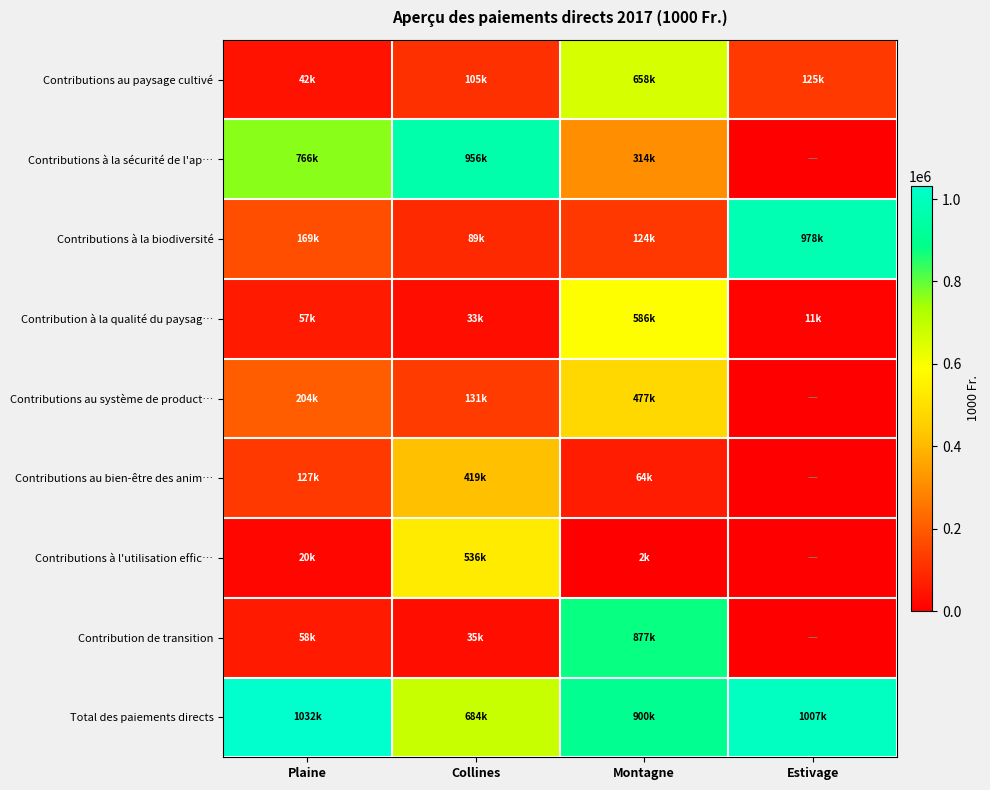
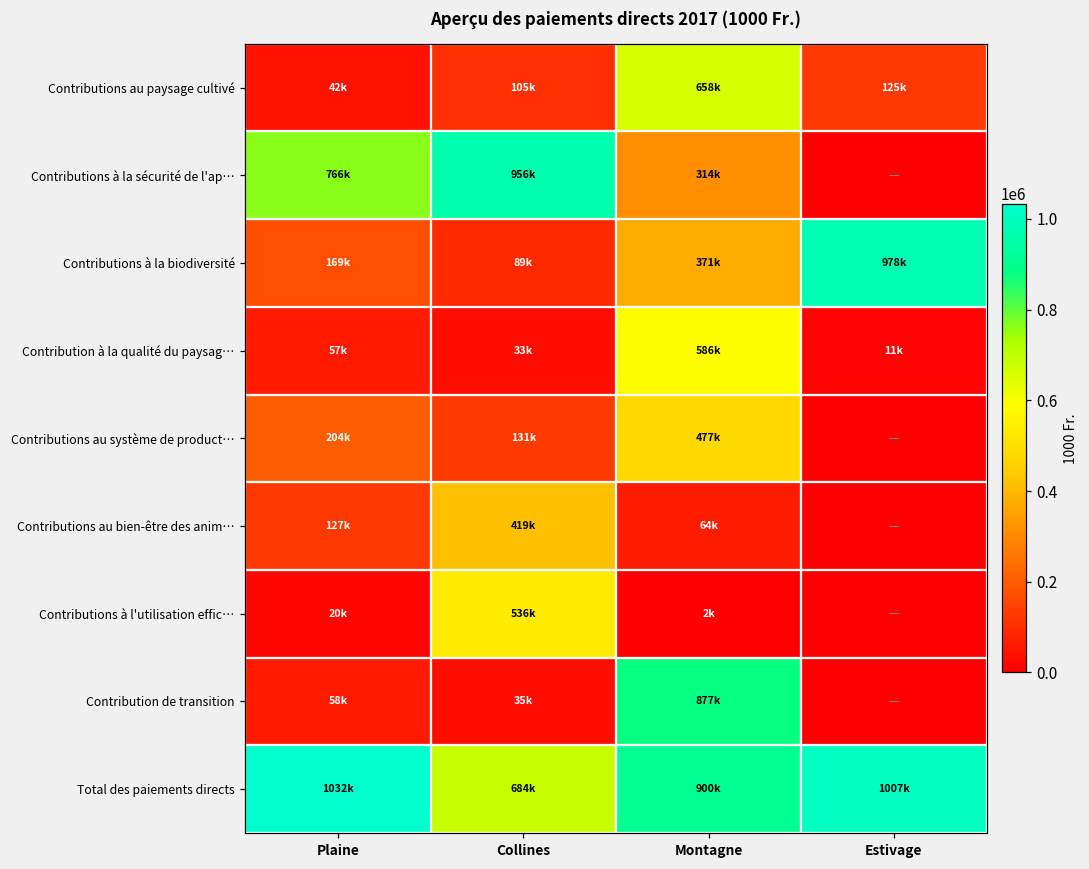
Contributions à la biodiversité, Montagne: 124k -> 371k
